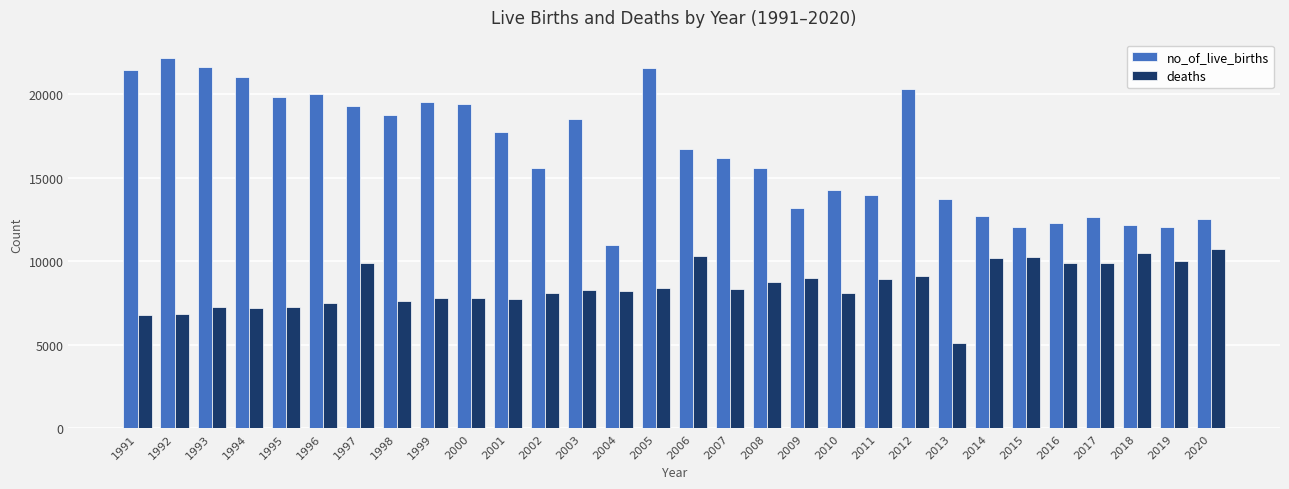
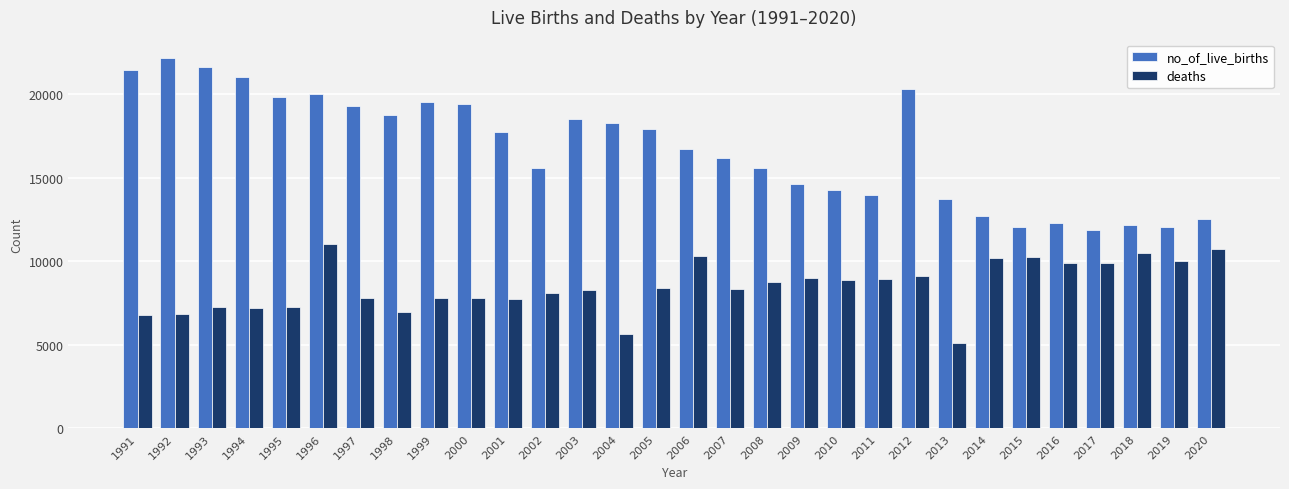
deaths, 1996: 7500 -> 11000
deaths, 1997: 9900 -> 7800
deaths, 1998: 7700 -> 6900
no_of_live_births, 2004: 11000 -> 18300
deaths, 2004: 8300 -> 5700
no_of_live_births, 2005: 21600 -> 17900
no_of_live_births, 2009: 13200 -> 14600
deaths, 2010: 8100 -> 8900
no_of_live_births, 2017: 12700 -> 11900
